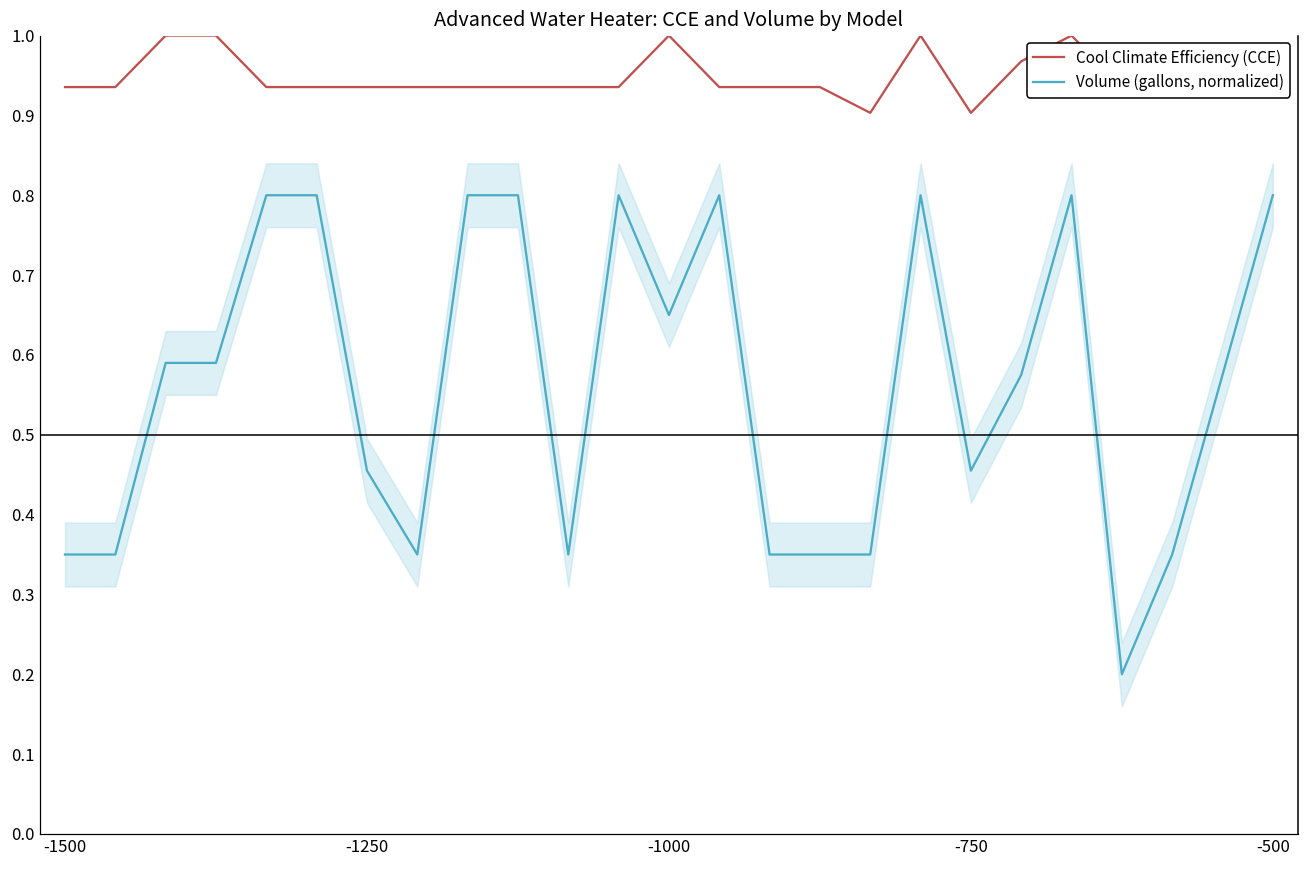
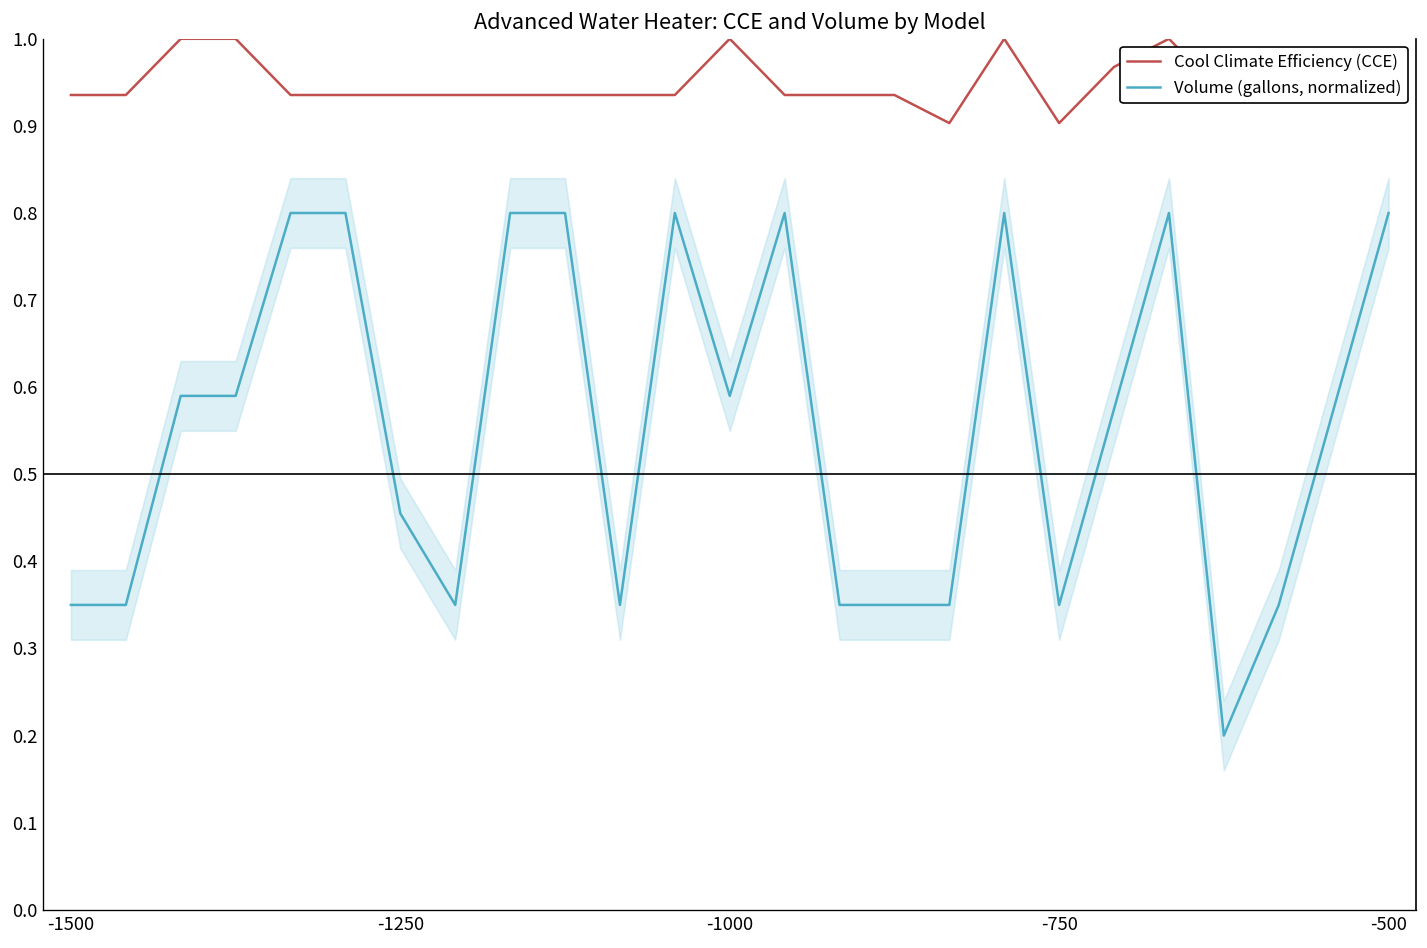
Volume (gallons, normalized), -1000: 0.65 -> 0.59
Volume (gallons, normalized), -750: 0.46 -> 0.35
